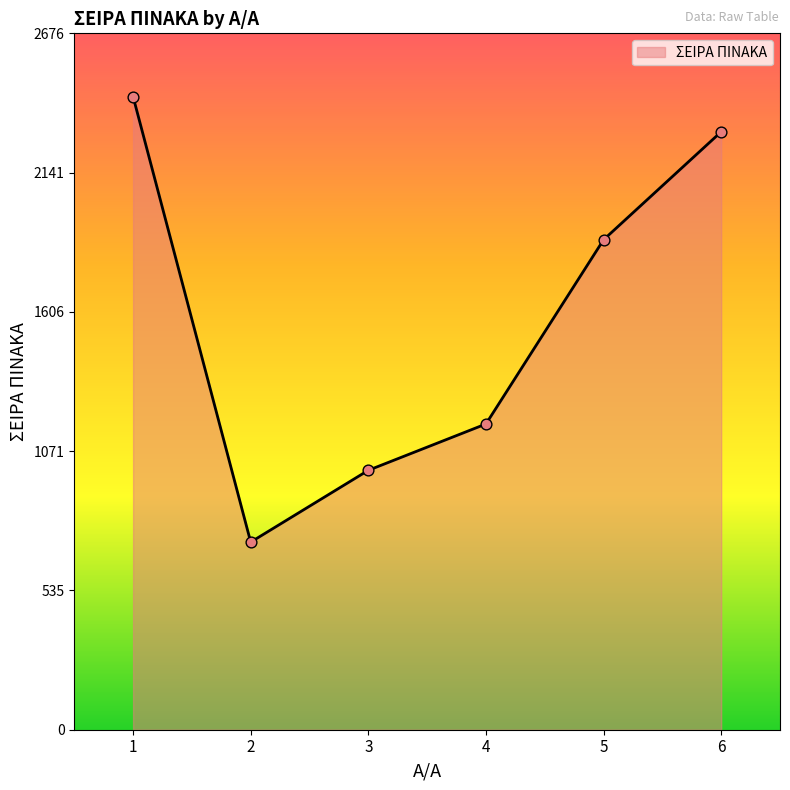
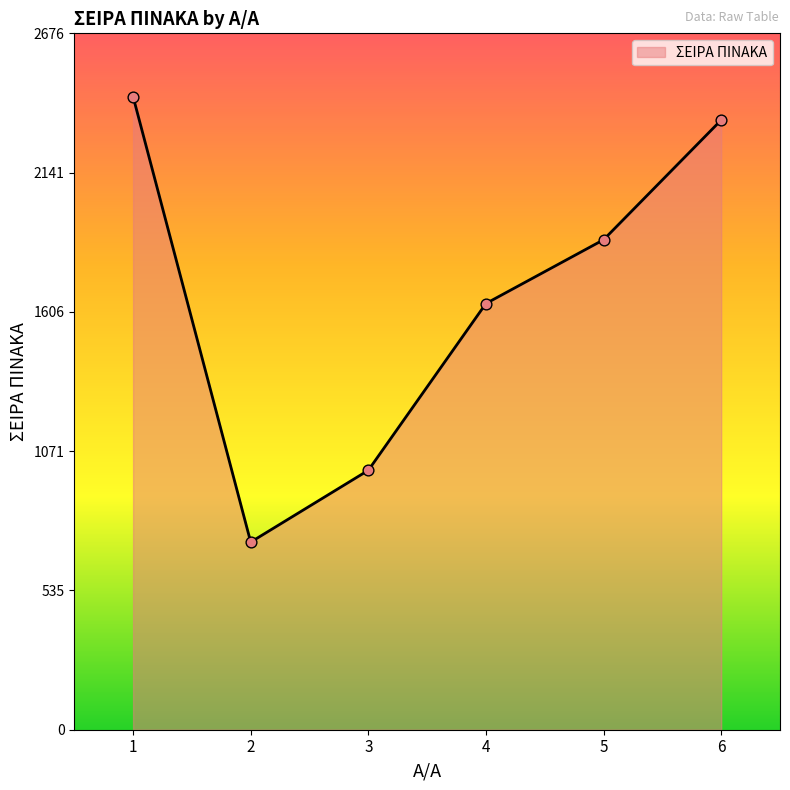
4: 1180 -> 1640
6: 2300 -> 2340
